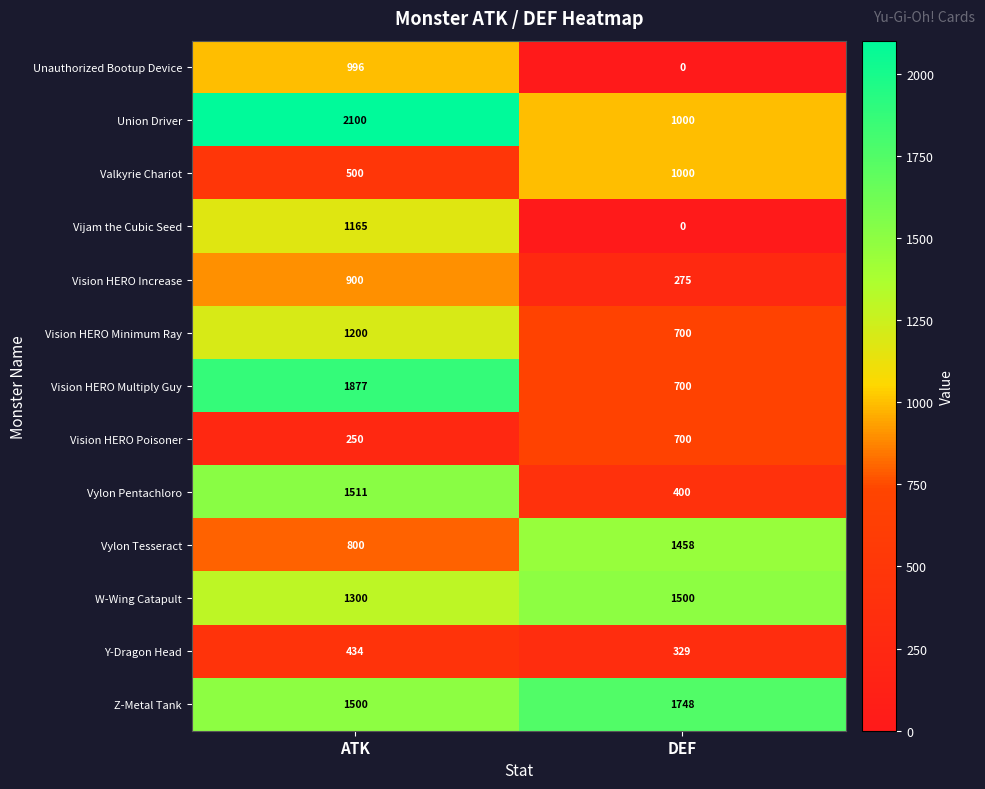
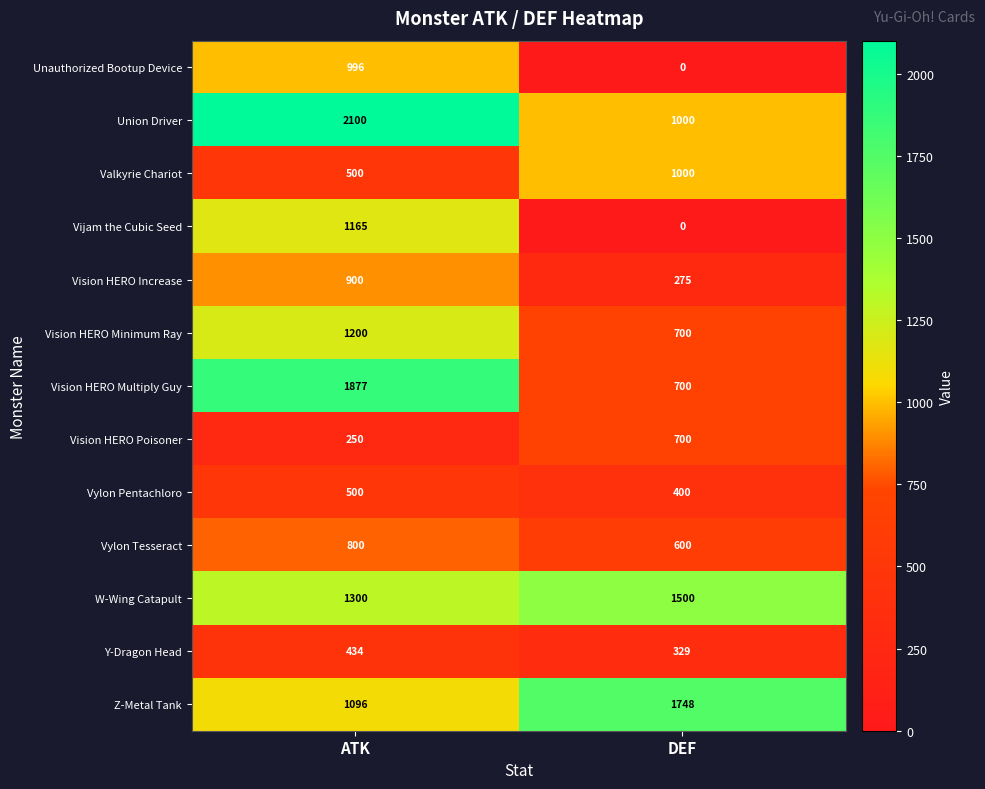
Vylon Pentachloro, ATK: 1511 -> 500
Vylon Tesseract, DEF: 1458 -> 600
Z-Metal Tank, ATK: 1500 -> 1096
